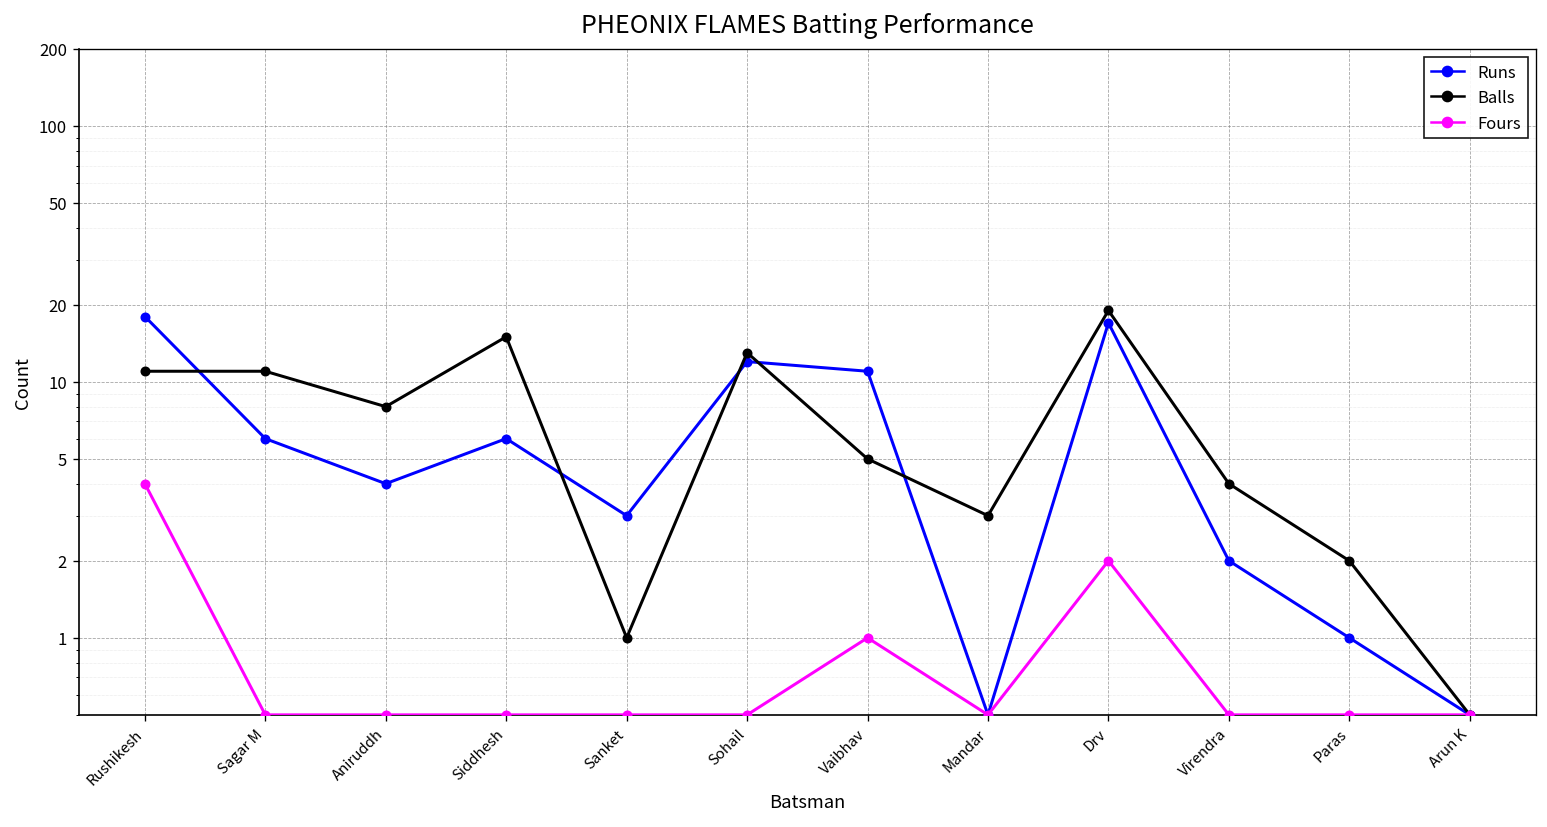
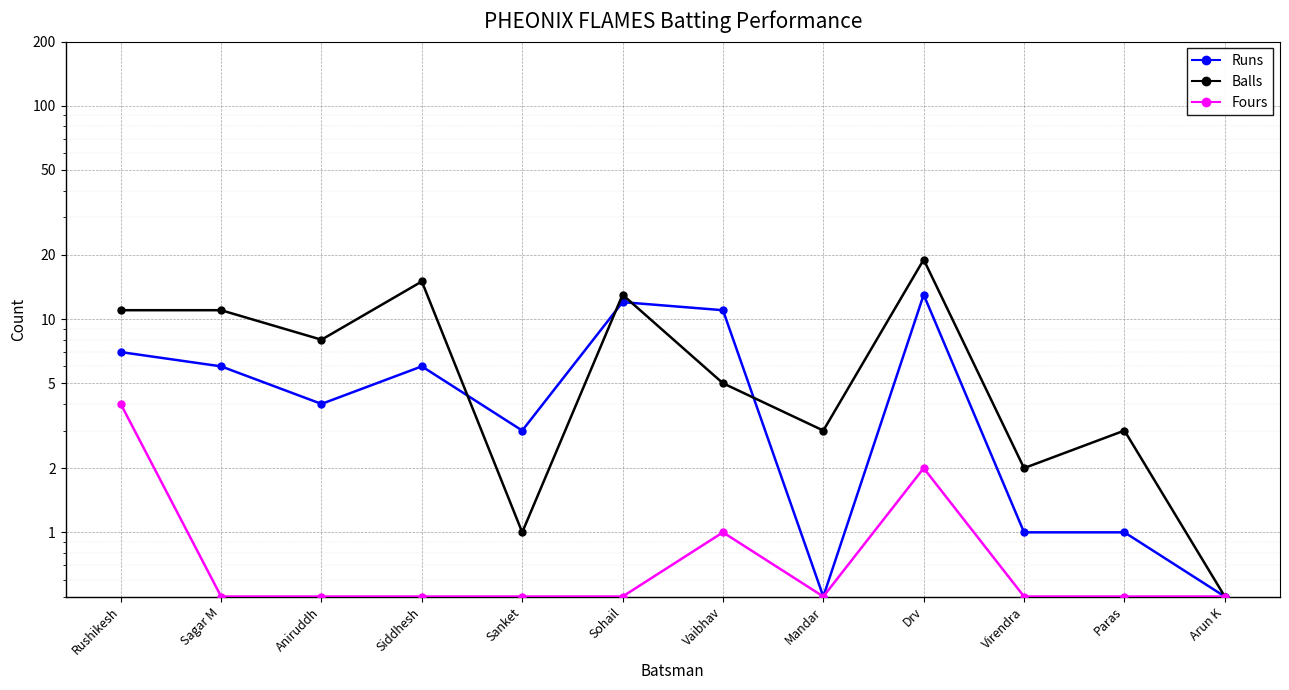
Runs, Rushikesh: 18 -> 7
Runs, Drv: 17 -> 13
Runs, Virendra: 2 -> 1
Balls, Virendra: 4 -> 2
Balls, Paras: 2 -> 3
